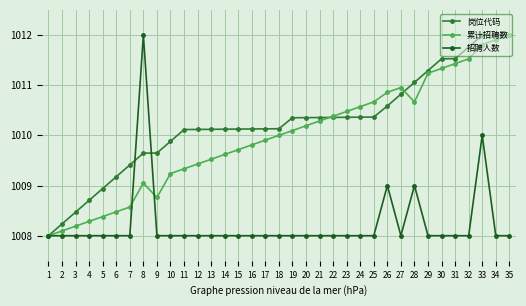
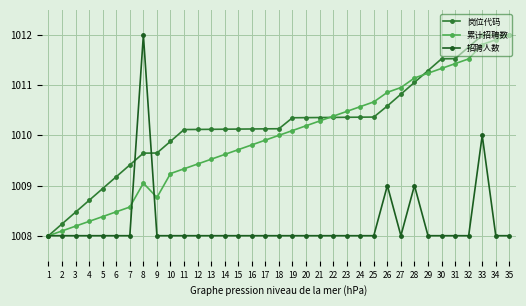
累计招聘数, 28: 1010.7 -> 1011.1
